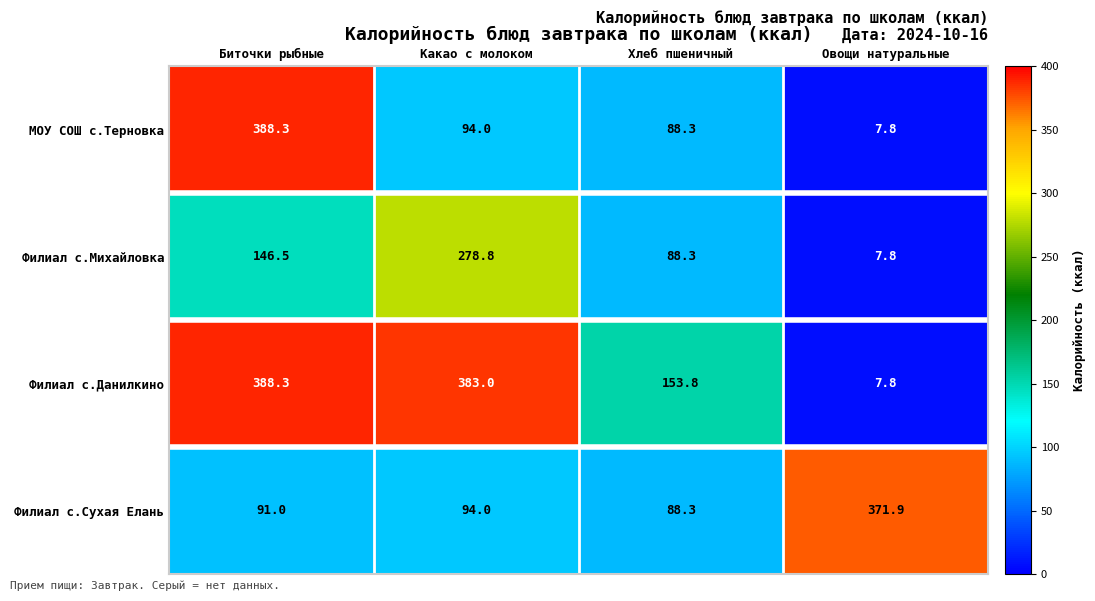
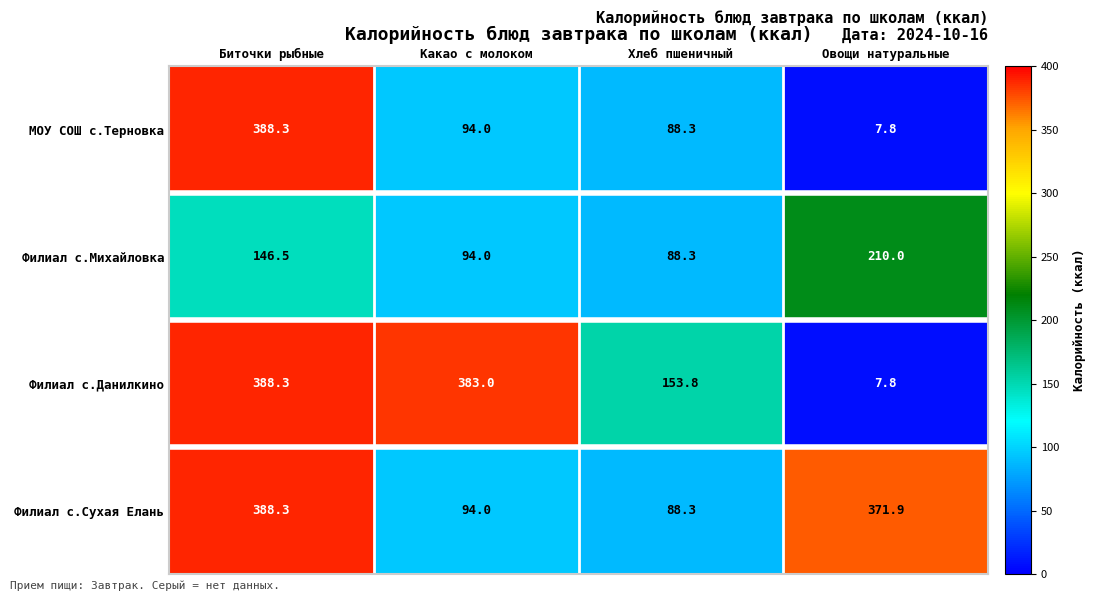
Филиал с.Михайловка, Какао с молоком: 278.8 -> 94.0
Филиал с.Михайловка, Овощи натуральные: 7.8 -> 210.0
Филиал с.Сухая Елань, Биточки рыбные: 91.0 -> 388.3
